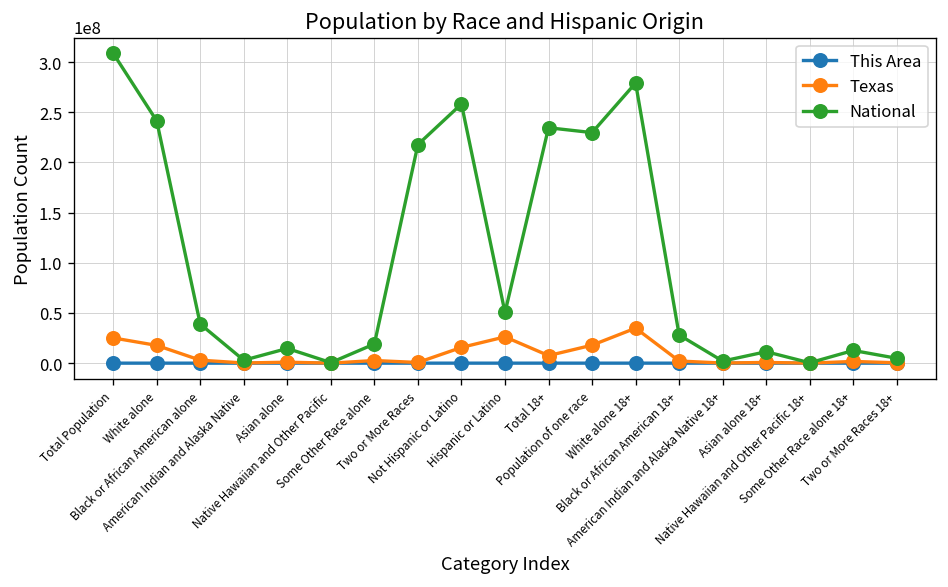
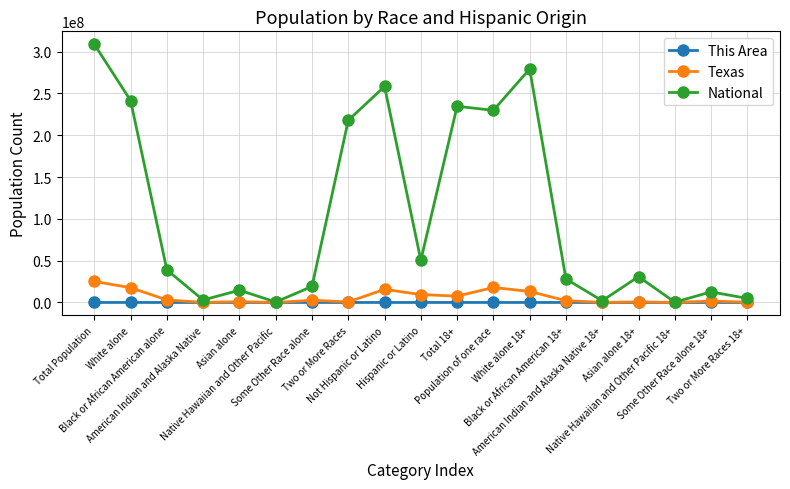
Texas, Hispanic or Latino: 30000000 -> 10000000
Texas, White alone 18+: 30000000 -> 10000000
National, Asian alone 18+: 10000000 -> 30000000
